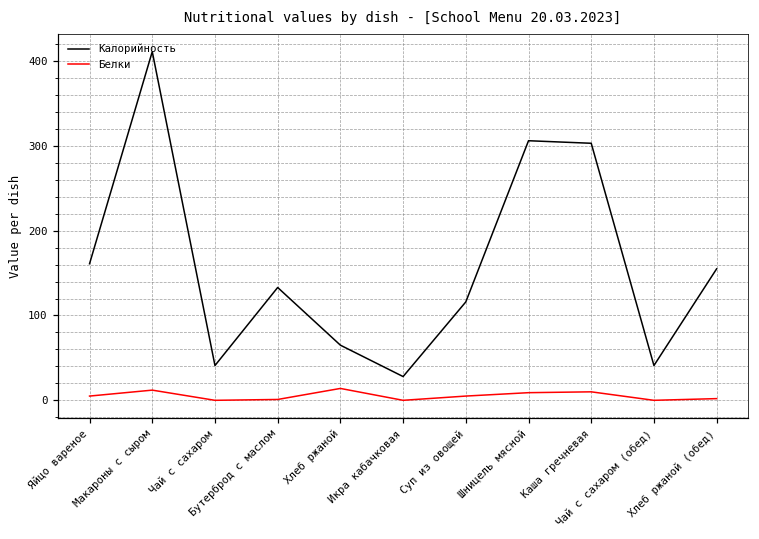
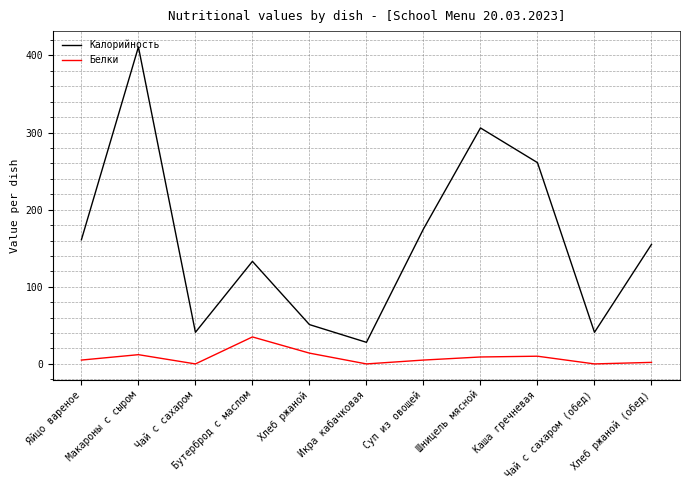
Белки, Бутерброд с маслом: 0 -> 40
Калорийность, Хлеб ржаной: 70 -> 50
Калорийность, Суп из овощей: 120 -> 180
Калорийность, Каша гречневая: 300 -> 260
